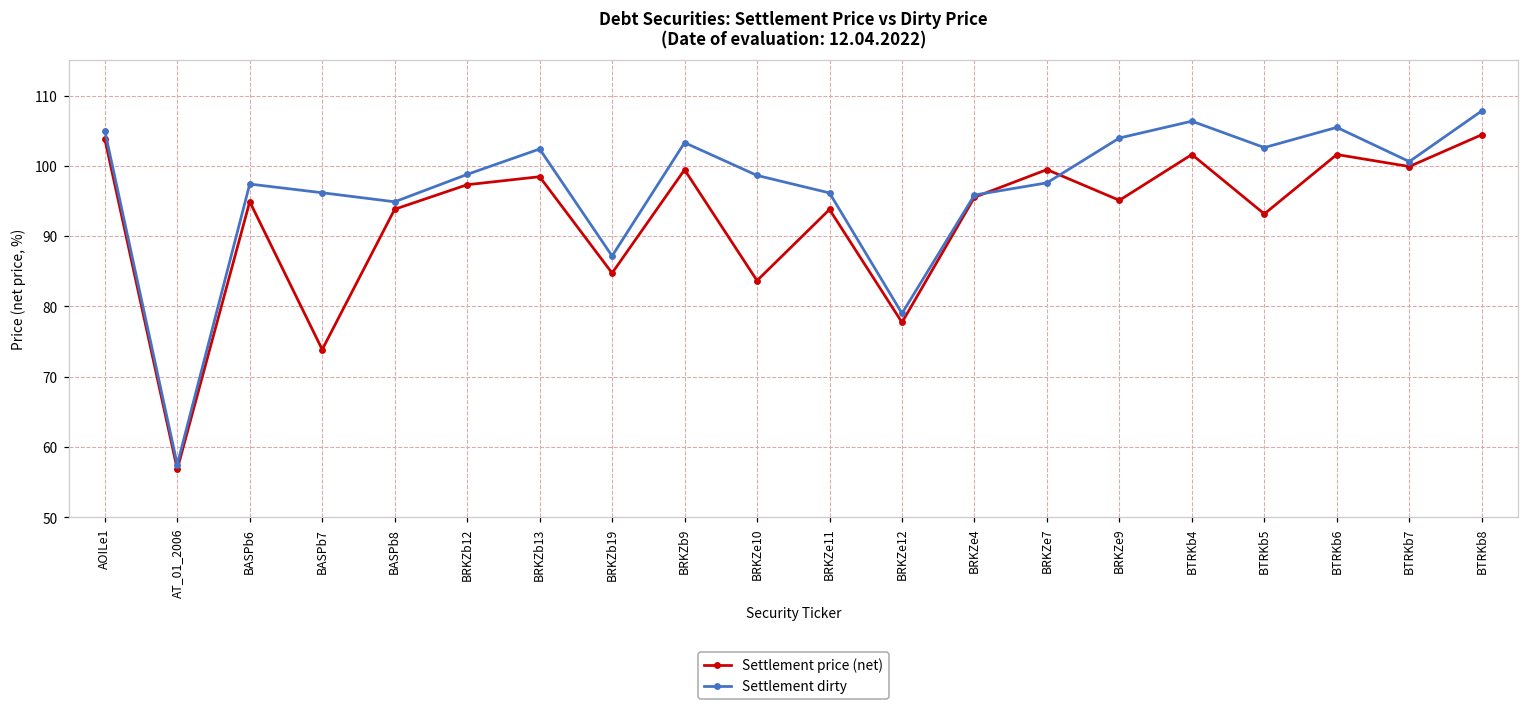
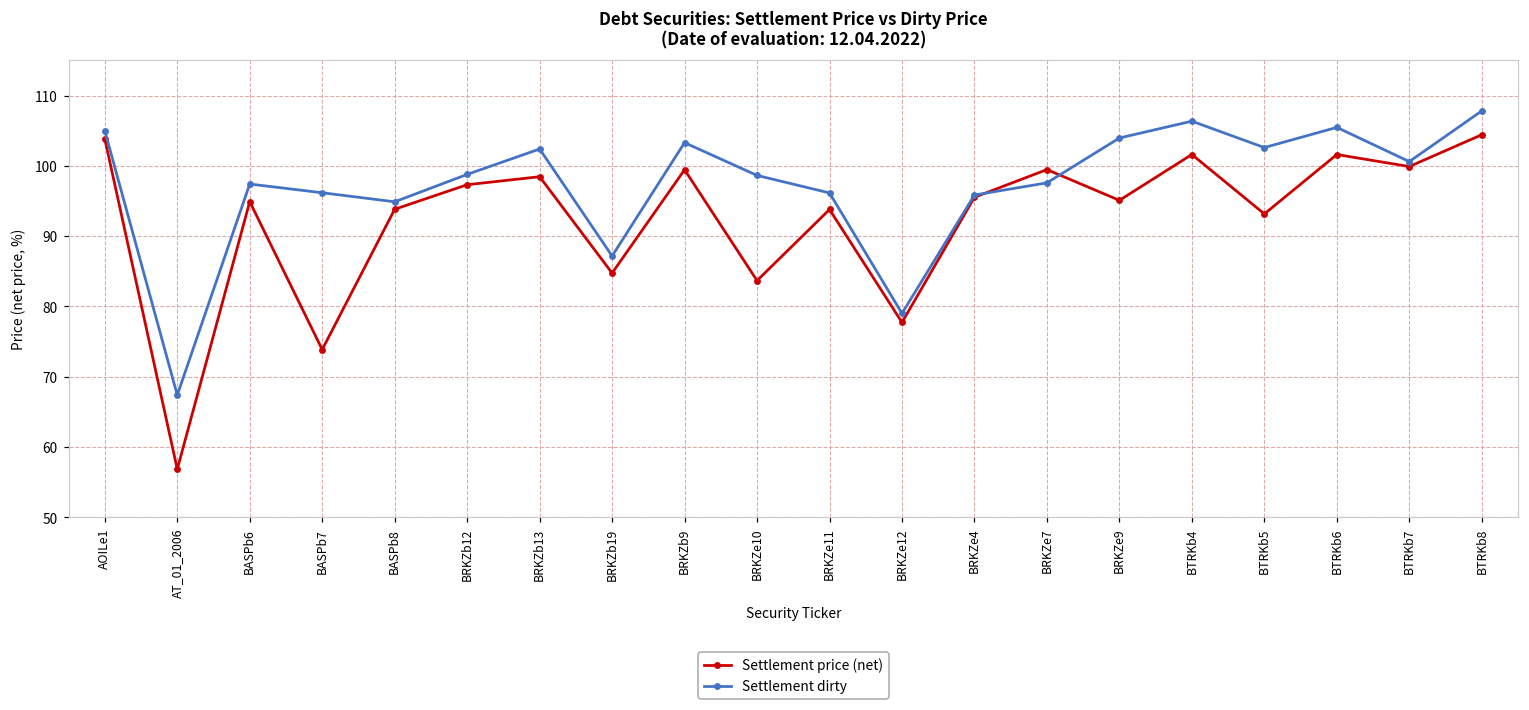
Settlement dirty, AT_01_2006: 58 -> 67
